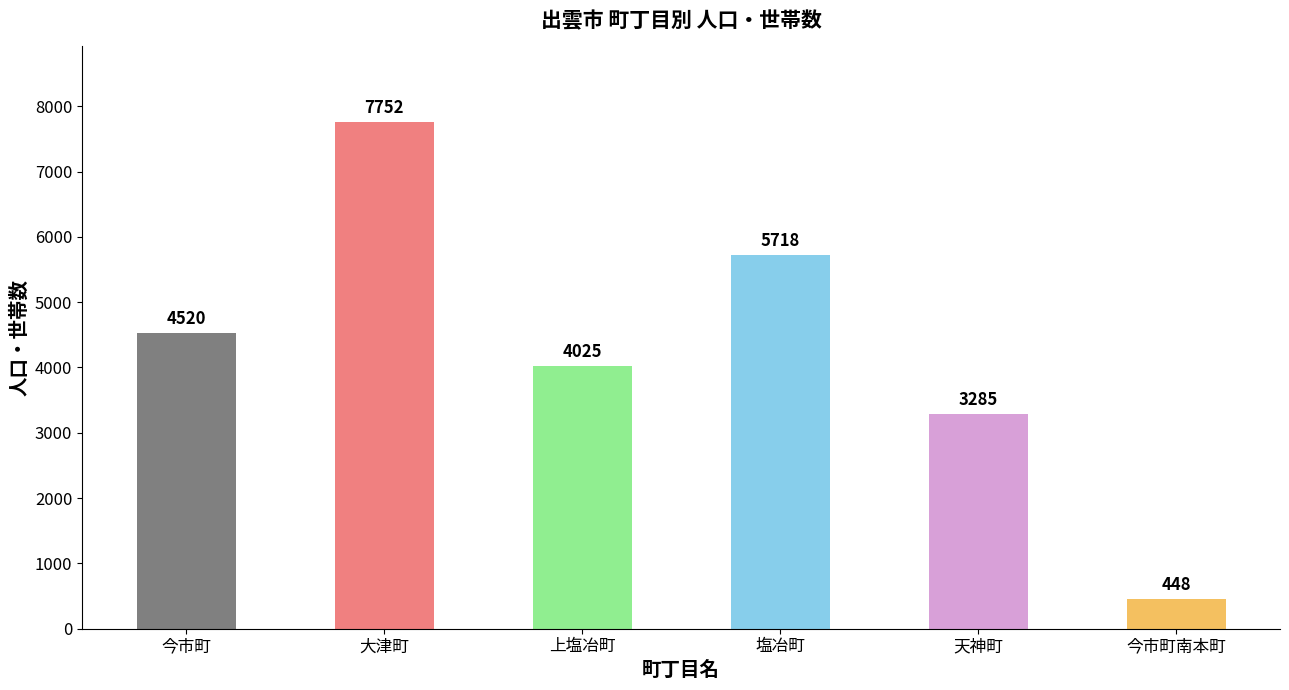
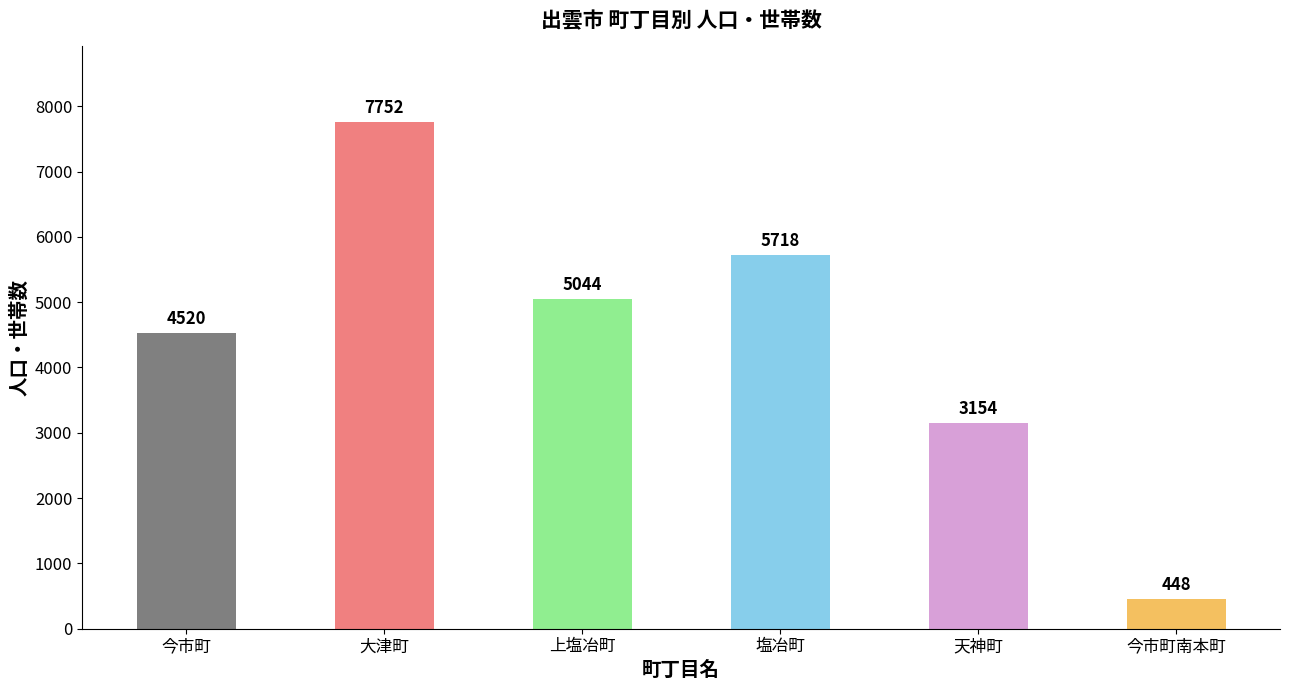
上塩冶町: 4025 -> 5044
天神町: 3285 -> 3154
